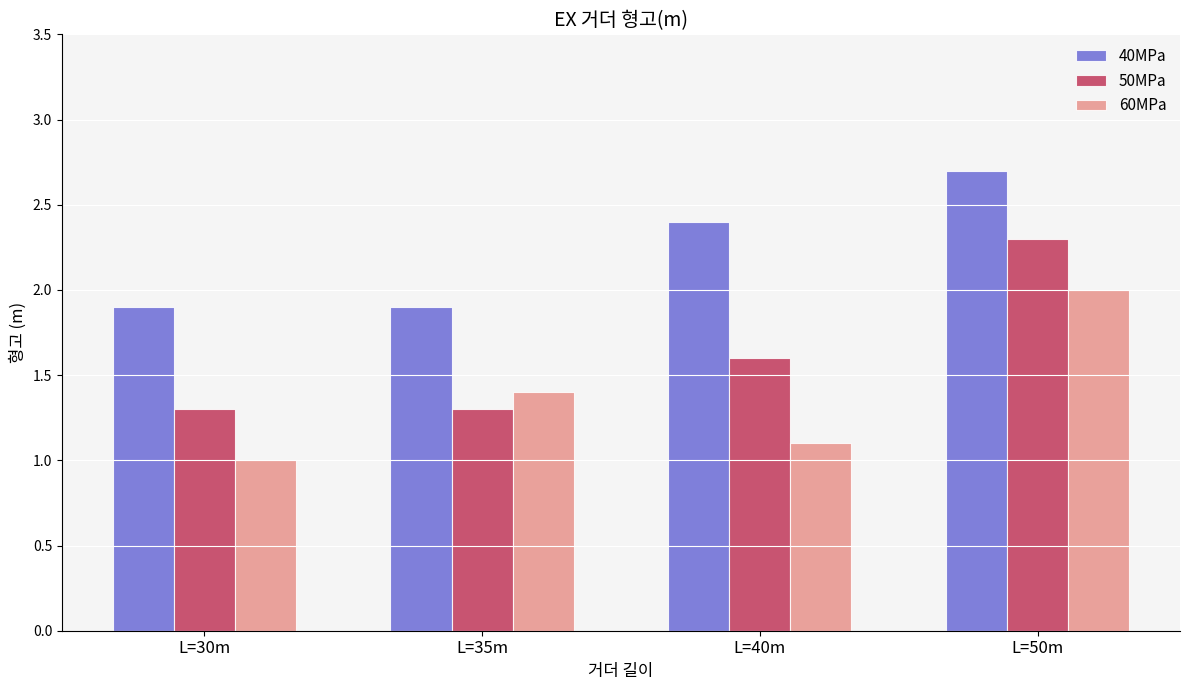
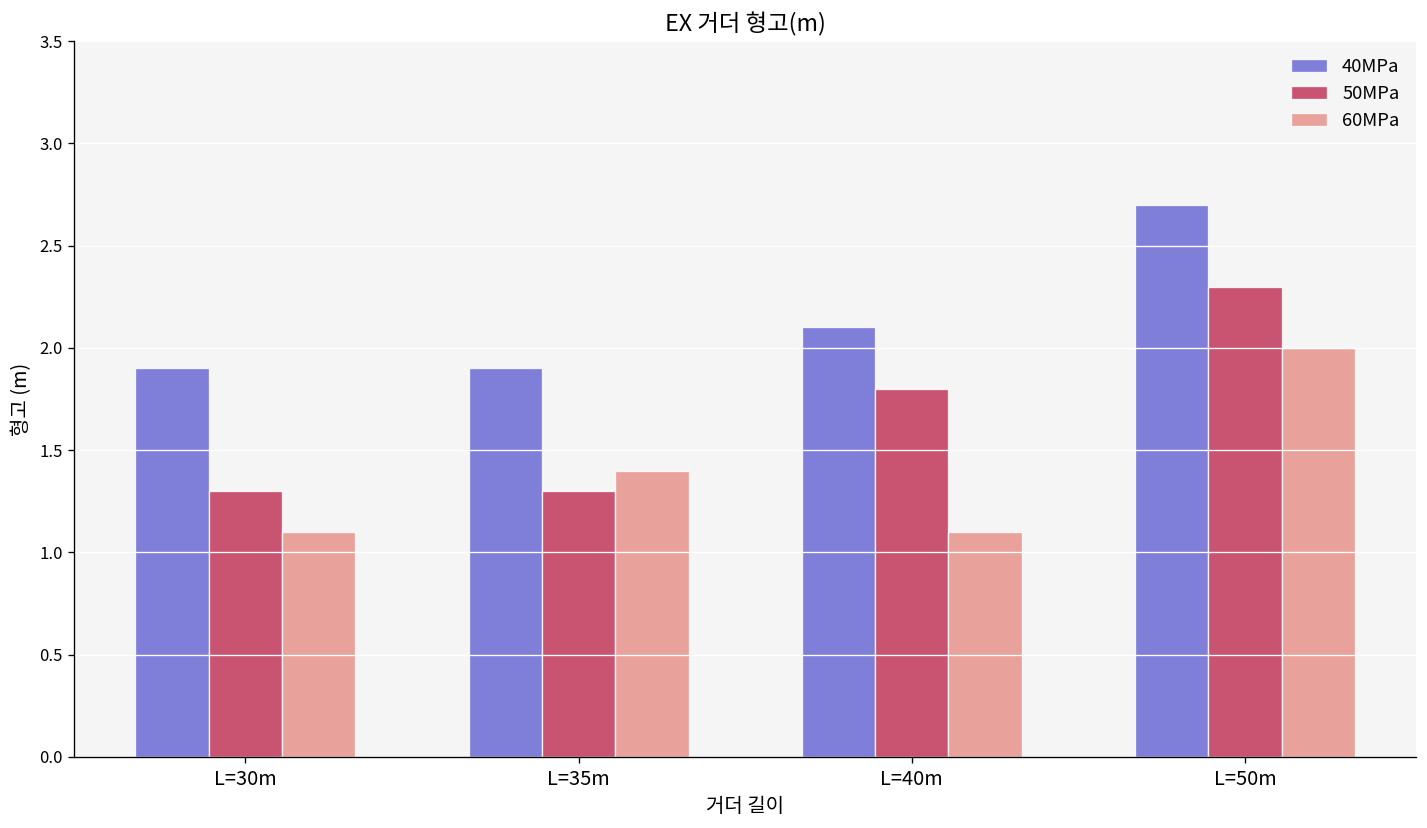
60MPa, L=30m: 1.0 -> 1.1
40MPa, L=40m: 2.4 -> 2.1
50MPa, L=40m: 1.6 -> 1.8
